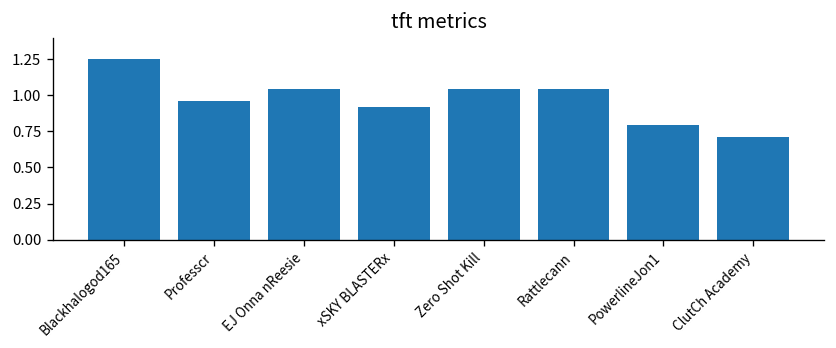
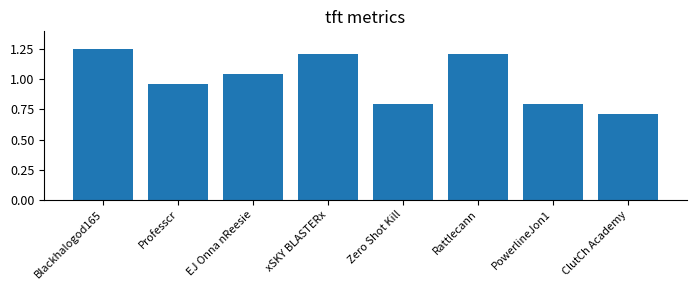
xSKY BLASTERx: 0.92 -> 1.21
Zero Shot Kill: 1.04 -> 0.79
Rattlecann: 1.04 -> 1.21
